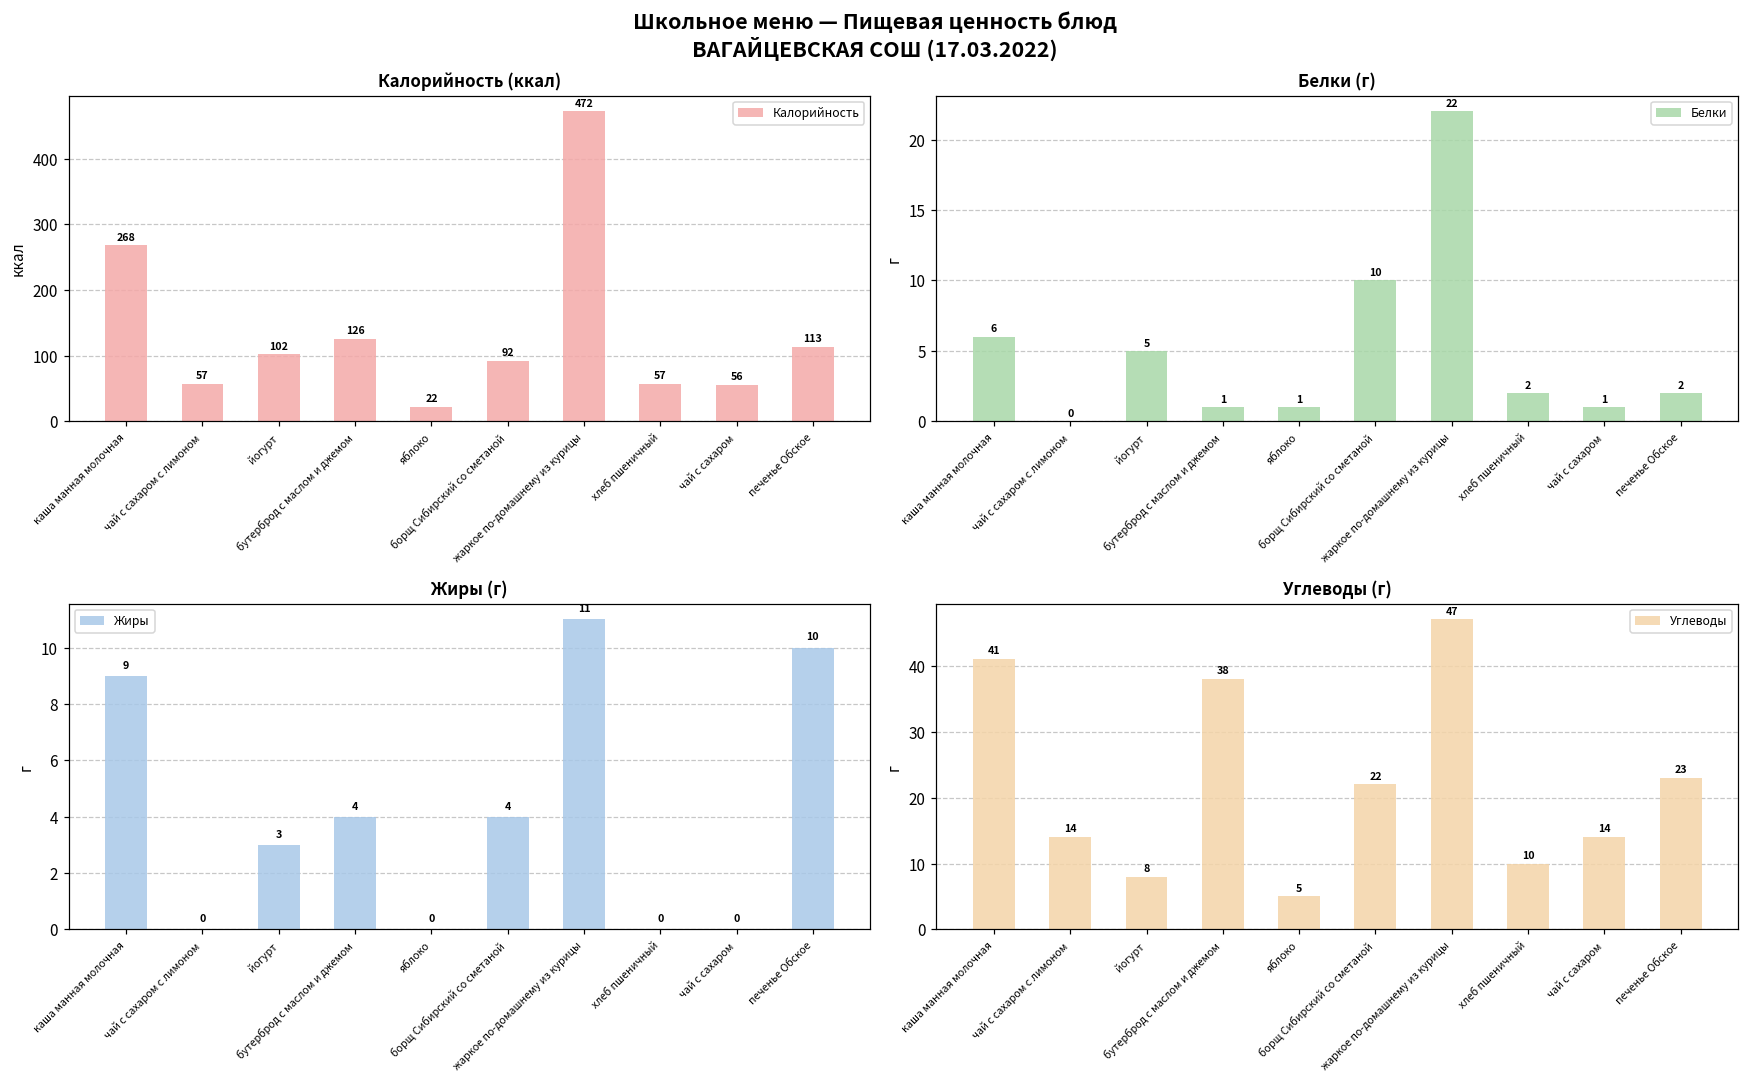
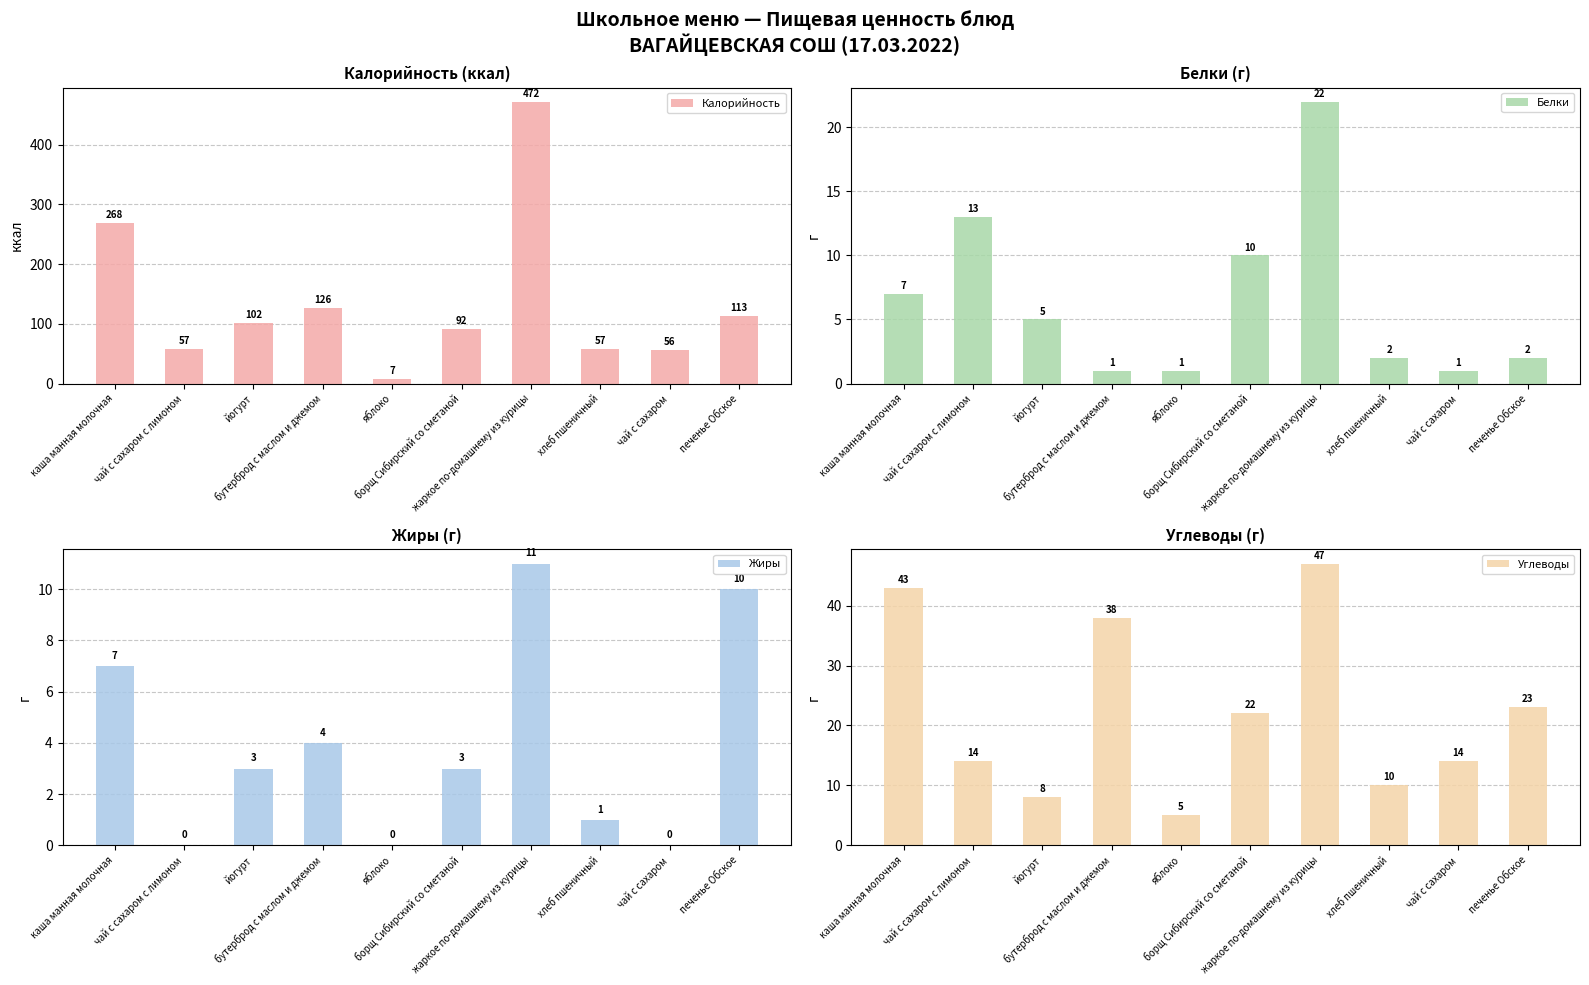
Калорийность (ккал), яблоко: 22 -> 7
Белки (г), каша манная молочная: 6 -> 7
Белки (г), чай с сахаром с лимоном: 0 -> 13
Жиры (г), каша манная молочная: 9 -> 7
Жиры (г), борщ Сибирский со сметаной: 4 -> 3
Жиры (г), хлеб пшеничный: 0 -> 1
Углеводы (г), каша манная молочная: 41 -> 43
